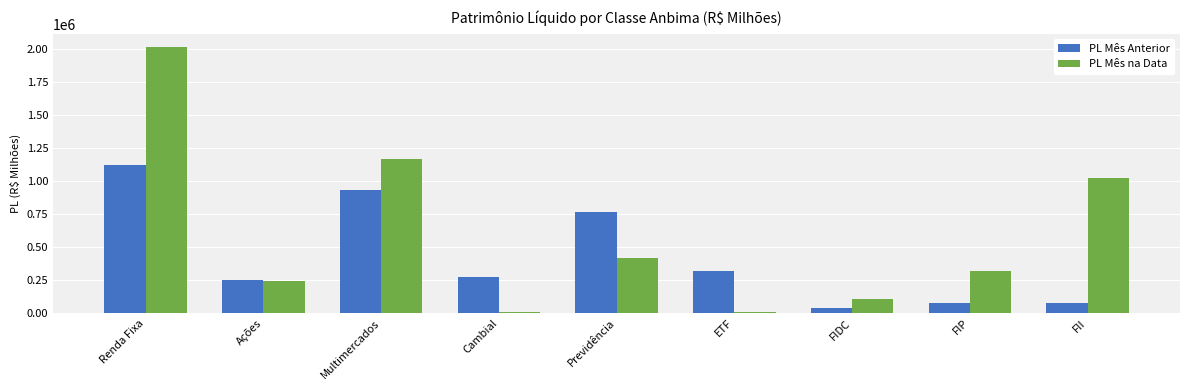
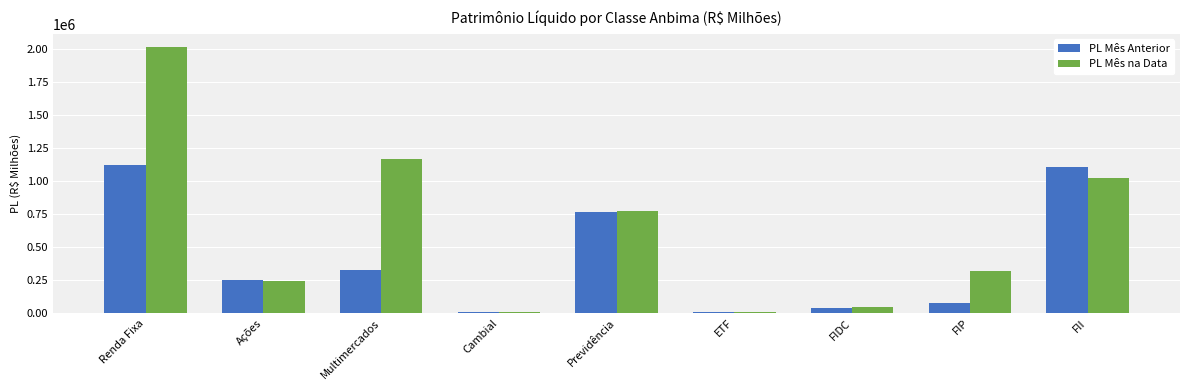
PL Mês Anterior, Multimercados: 930000 -> 320000
PL Mês Anterior, Cambial: 270000 -> 10000
PL Mês na Data, Previdência: 410000 -> 770000
PL Mês Anterior, ETF: 320000 -> 10000
PL Mês na Data, FIDC: 110000 -> 50000
PL Mês Anterior, FII: 70000 -> 1100000
